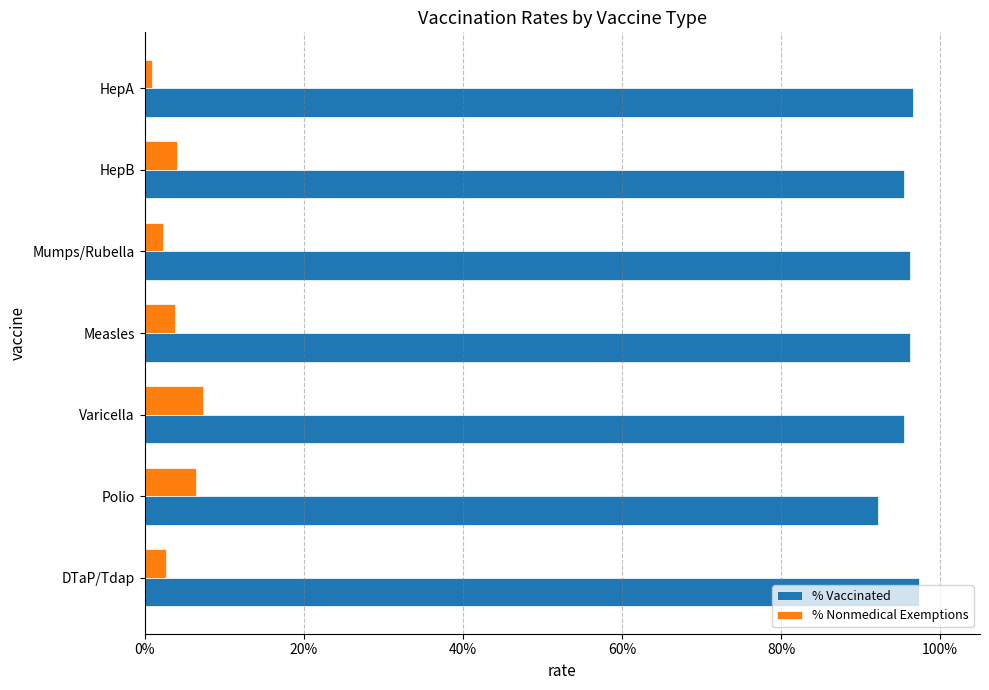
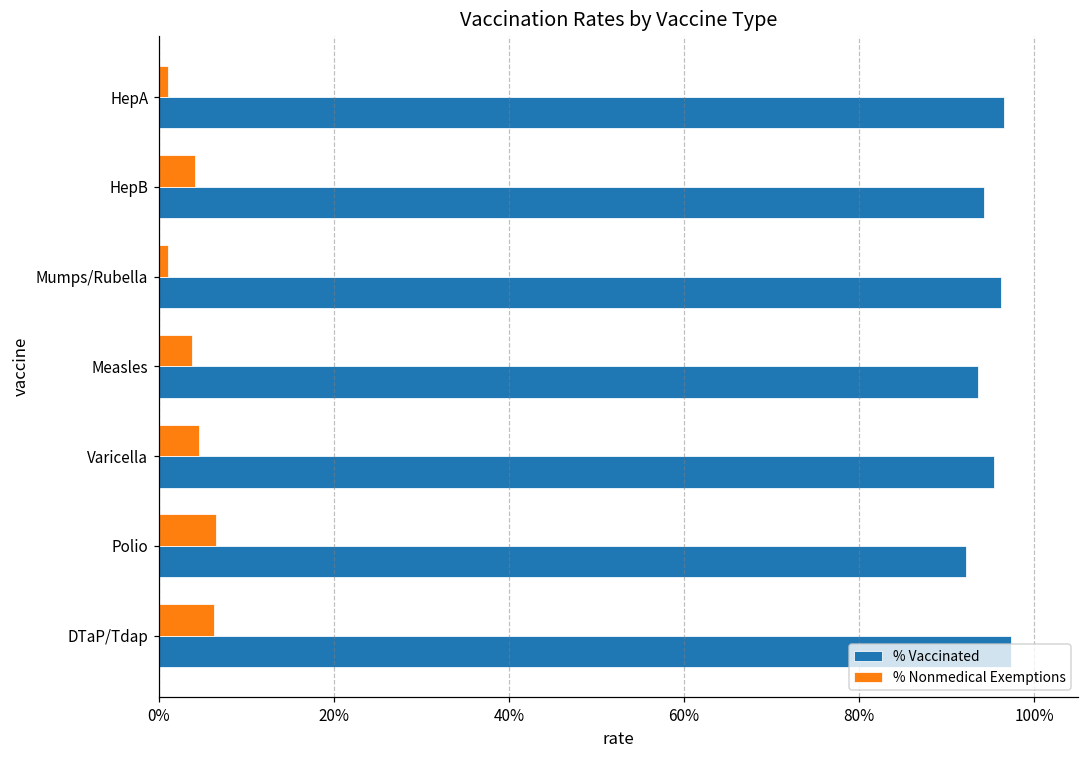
% Vaccinated, HepB: 95% -> 94%
% Nonmedical Exemptions, Mumps/Rubella: 2% -> 1%
% Vaccinated, Measles: 96% -> 94%
% Nonmedical Exemptions, Varicella: 7% -> 5%
% Nonmedical Exemptions, DTaP/Tdap: 3% -> 6%
